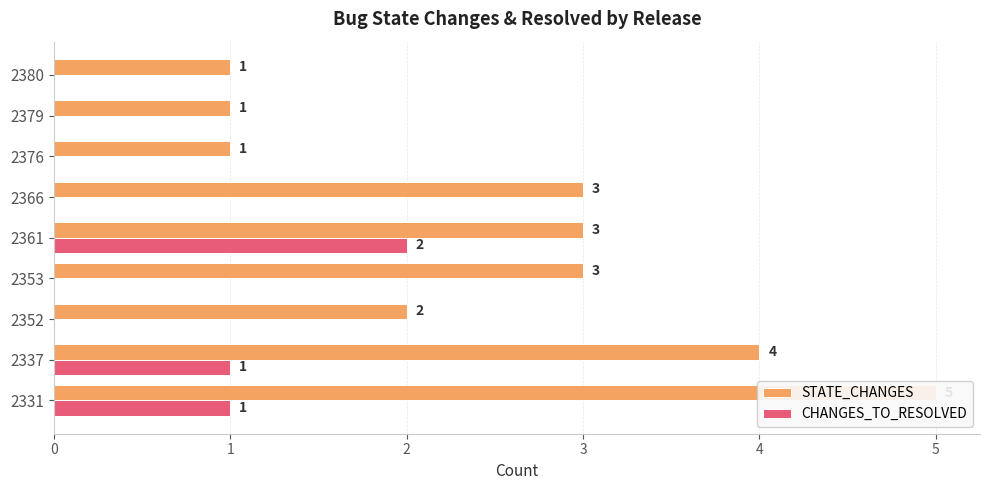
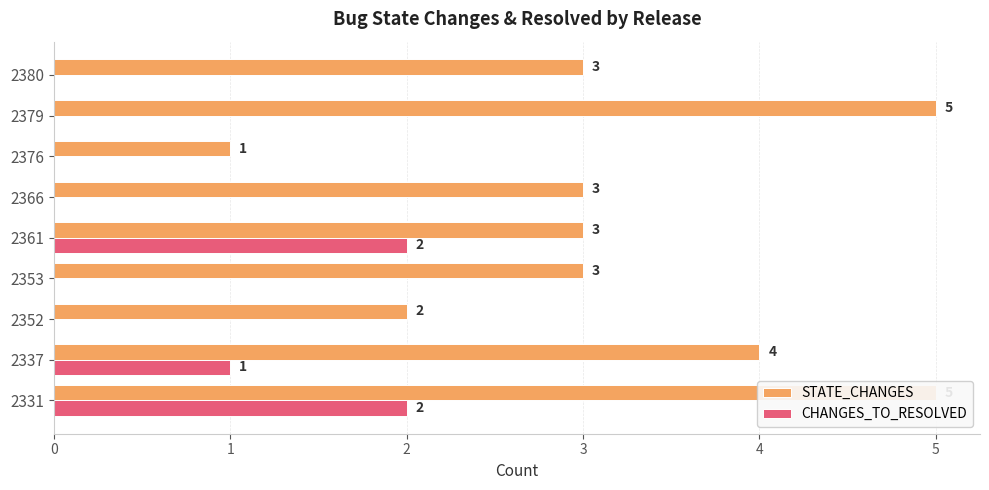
STATE_CHANGES, 2380: 1 -> 3
STATE_CHANGES, 2379: 1 -> 5
CHANGES_TO_RESOLVED, 2331: 1 -> 2
